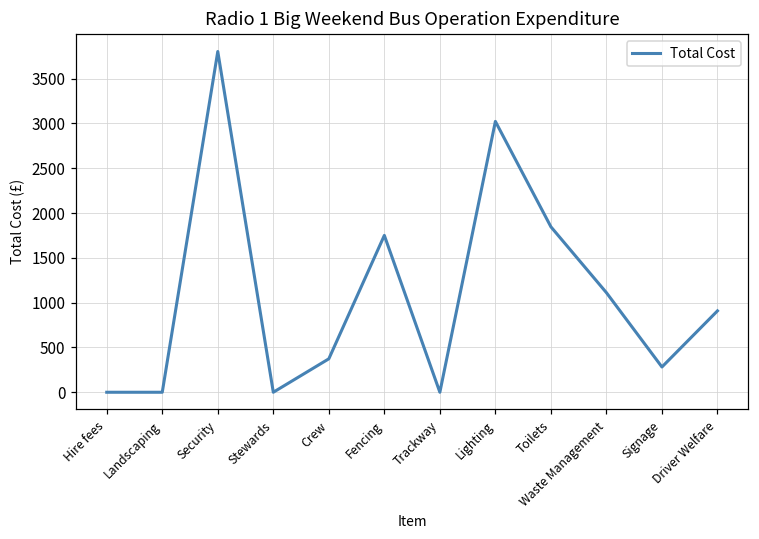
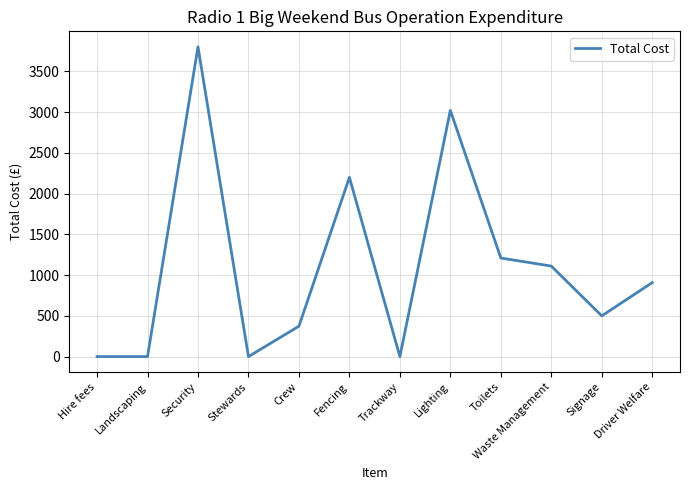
Fencing: 1800 -> 2200
Toilets: 1800 -> 1200
Signage: 300 -> 500
